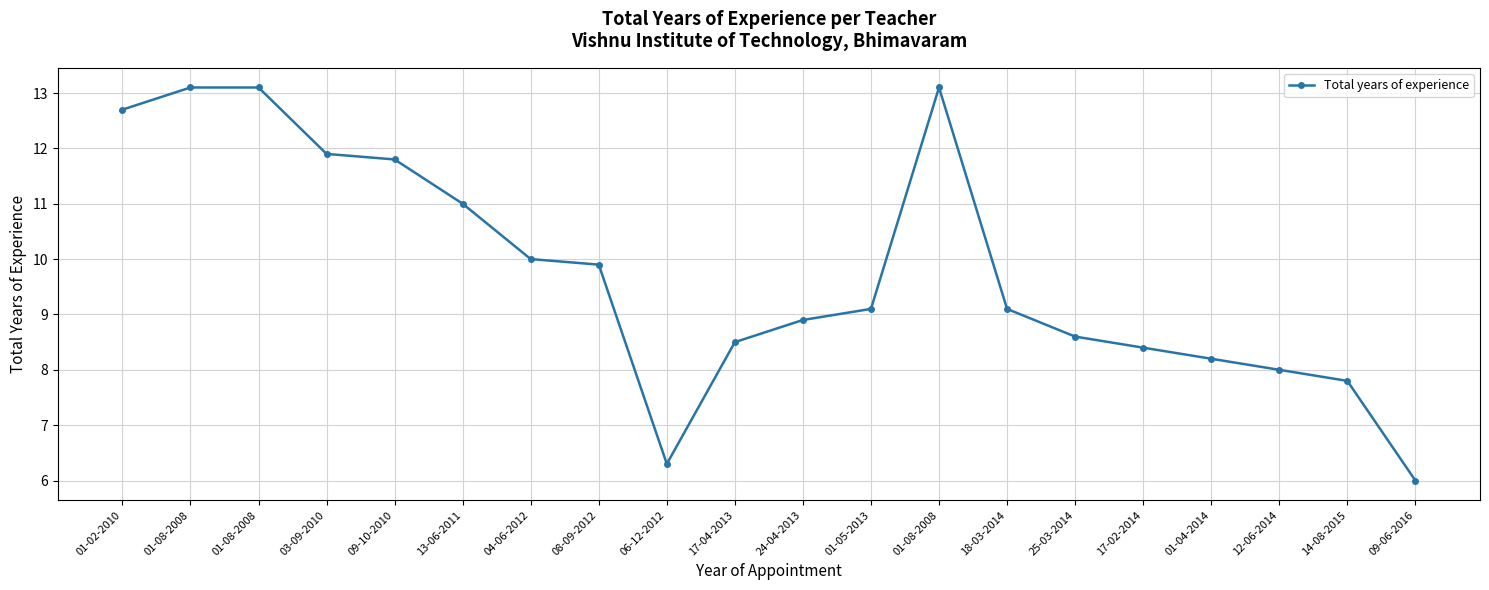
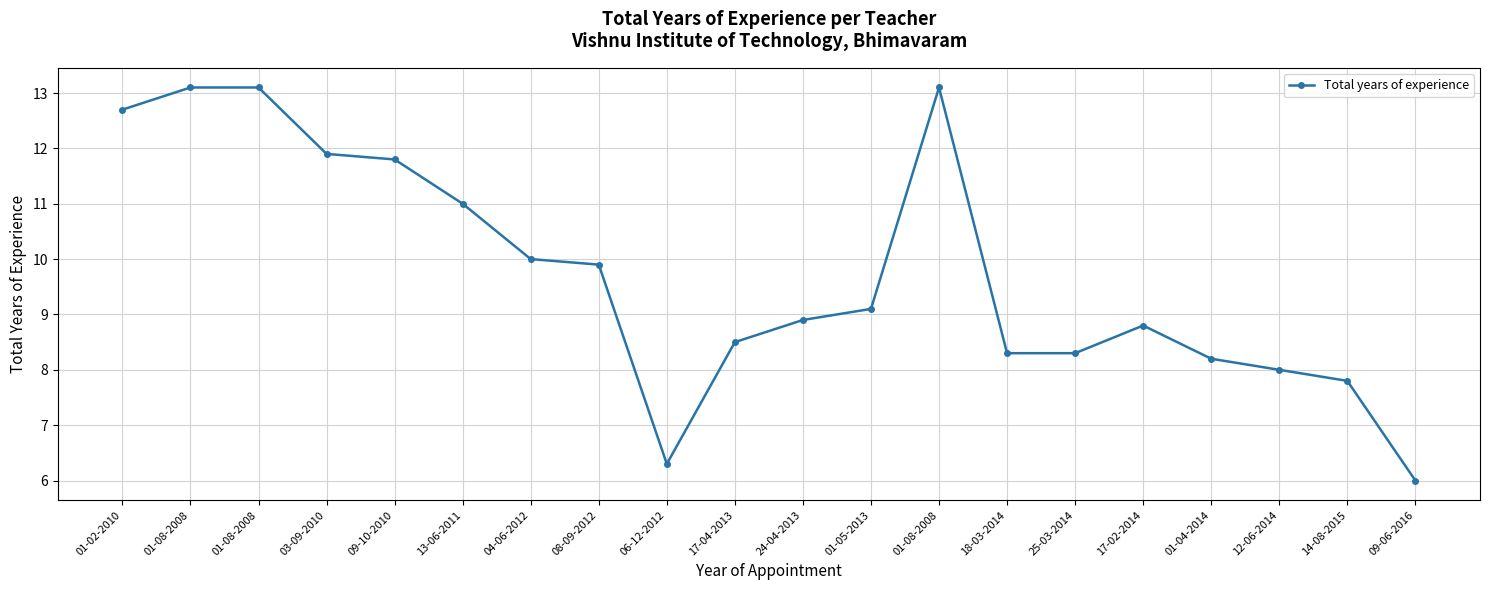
18-03-2014: 9.1 -> 8.3
25-03-2014: 8.6 -> 8.3
17-02-2014: 8.4 -> 8.8
